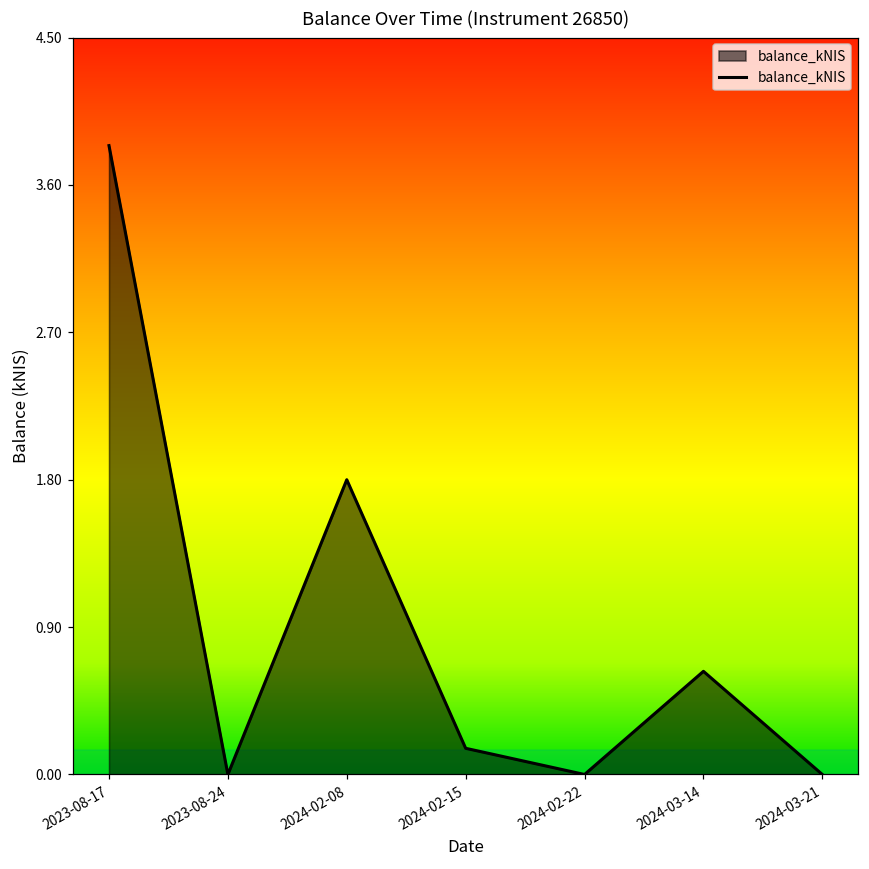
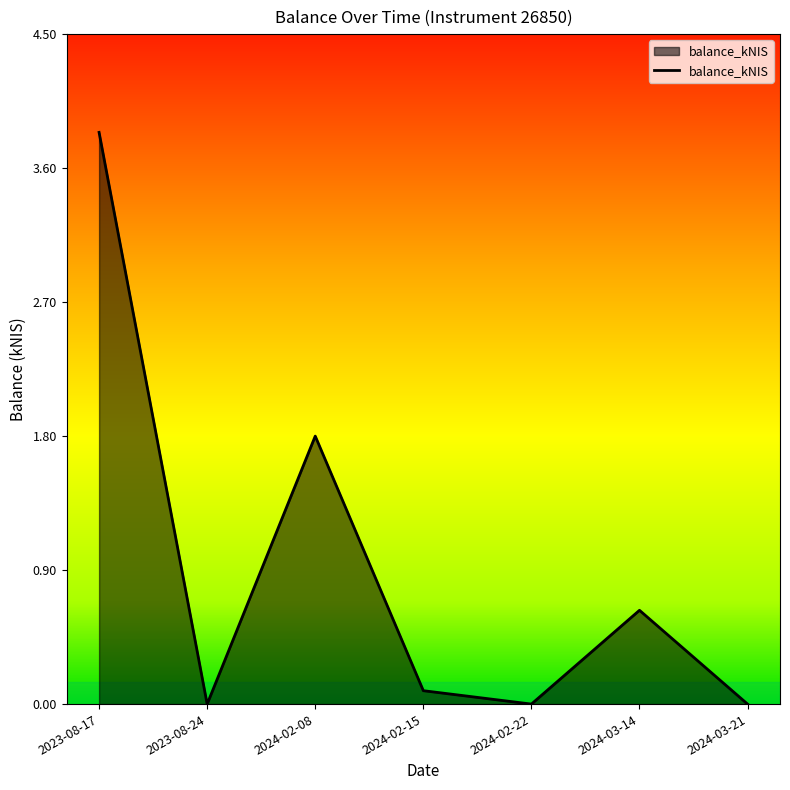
2024-02-15: 0.16 -> 0.09
